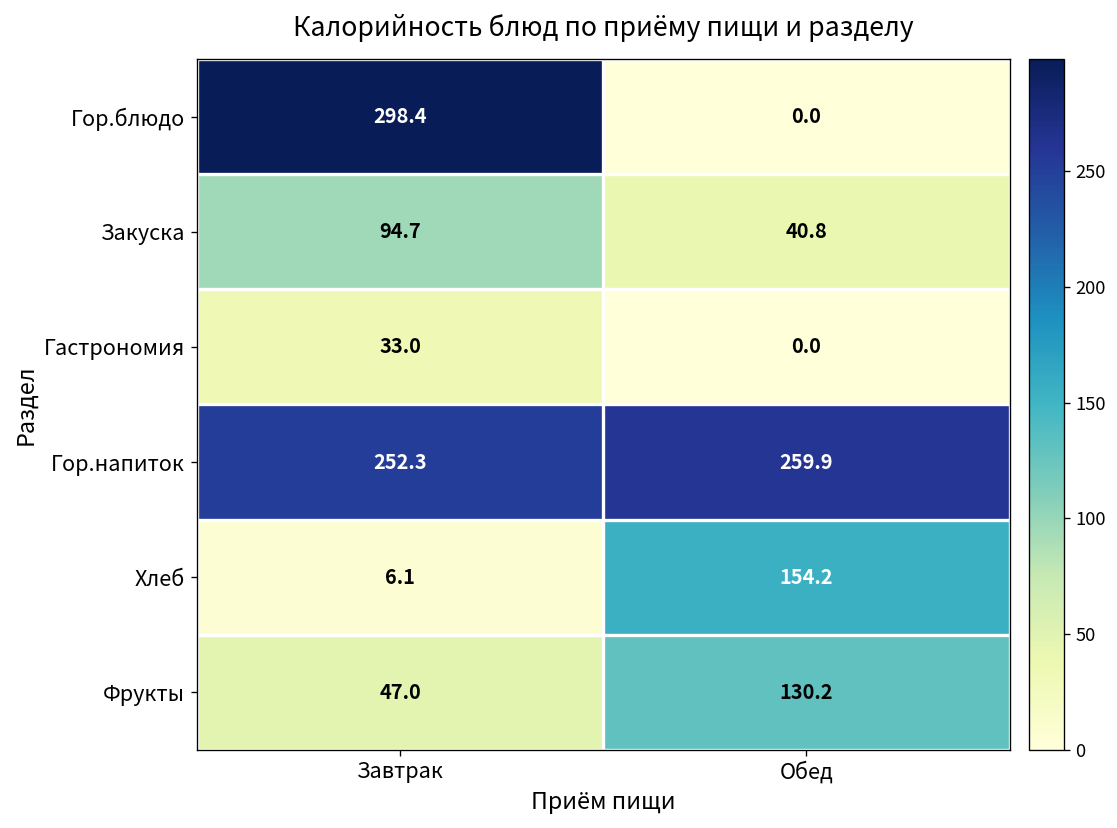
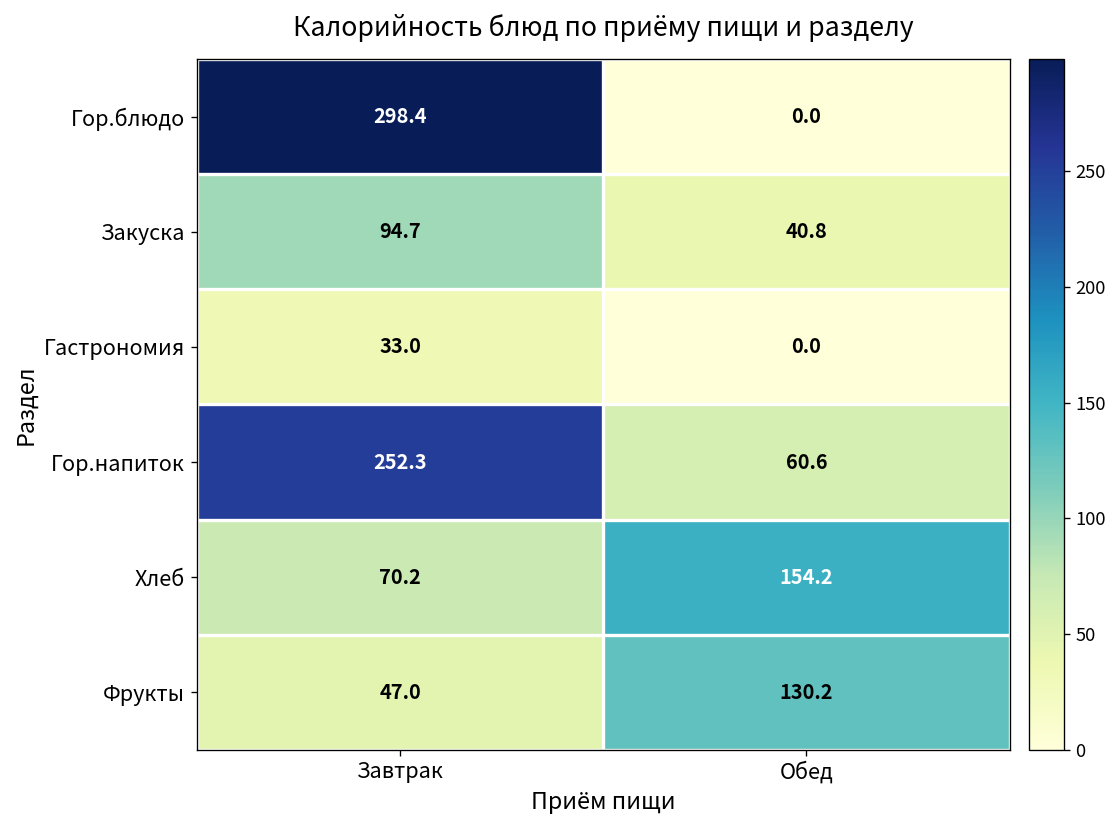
Гор.напиток, Обед: 259.9 -> 60.6
Хлеб, Завтрак: 6.1 -> 70.2
